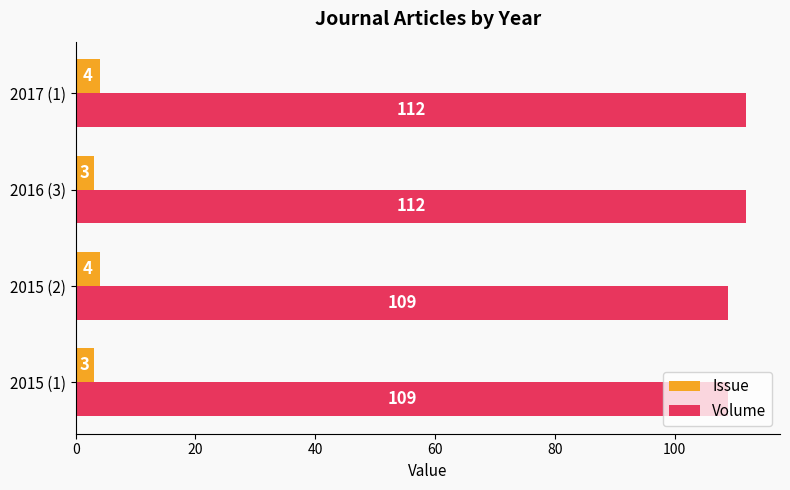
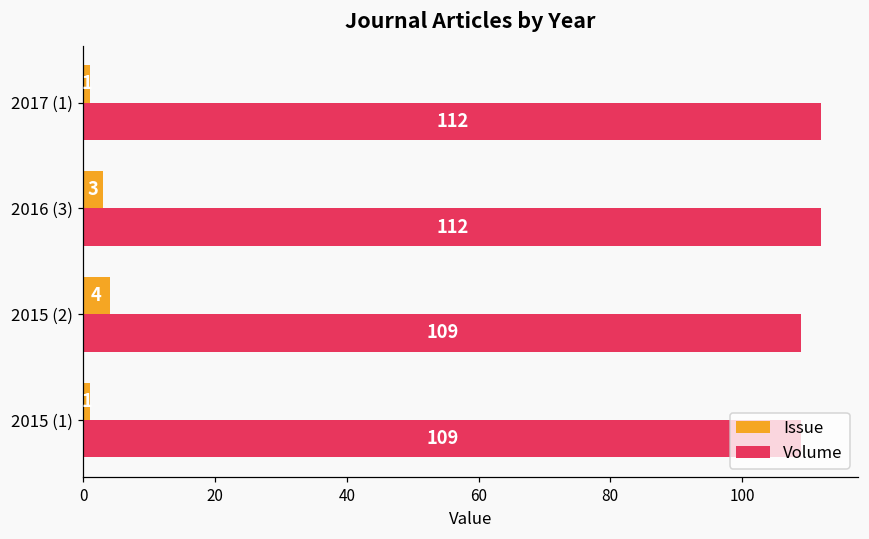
Issue, 2017 (1): 4 -> 1
Issue, 2015 (1): 3 -> 1
